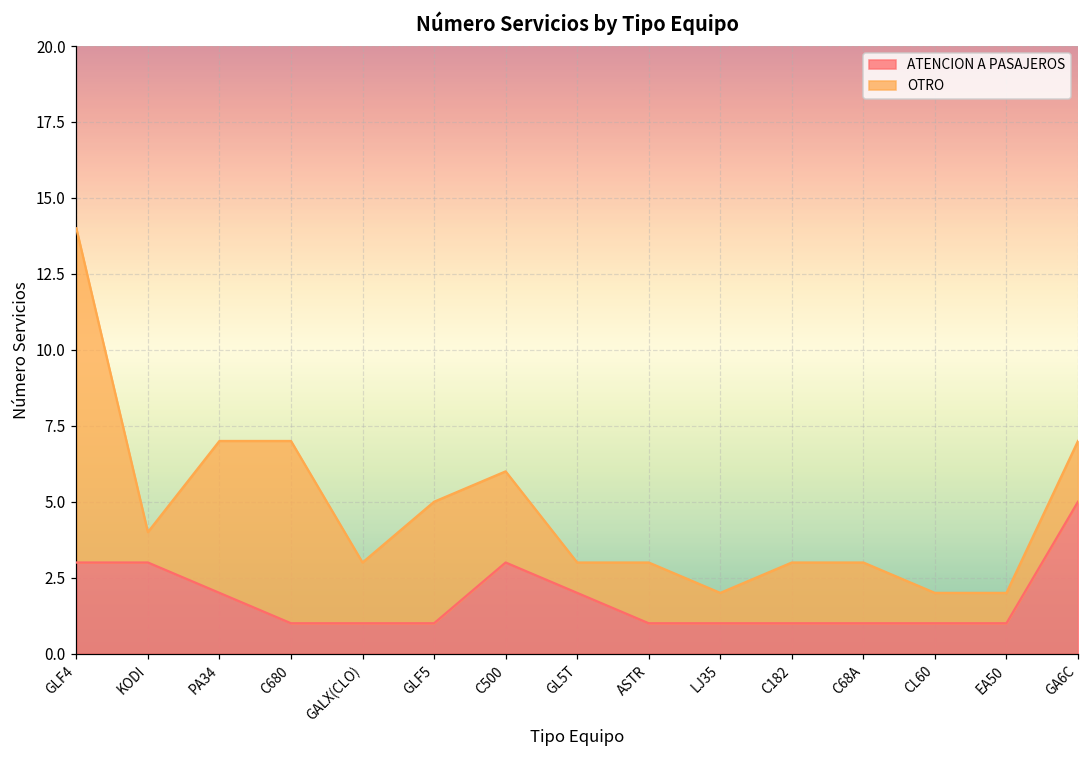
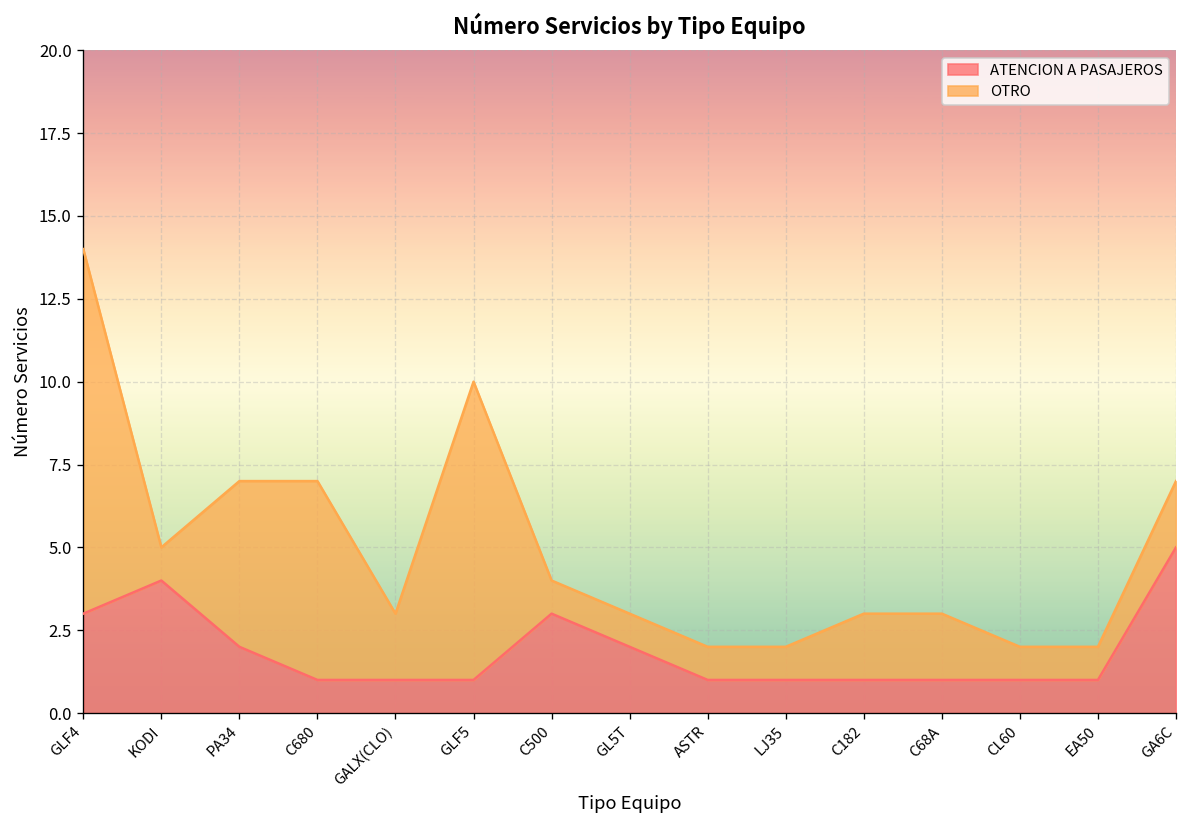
ATENCION A PASAJEROS, KODI: 3 -> 4
OTRO, GLF5: 4 -> 9
OTRO, C500: 3 -> 1
OTRO, ASTR: 2 -> 1
